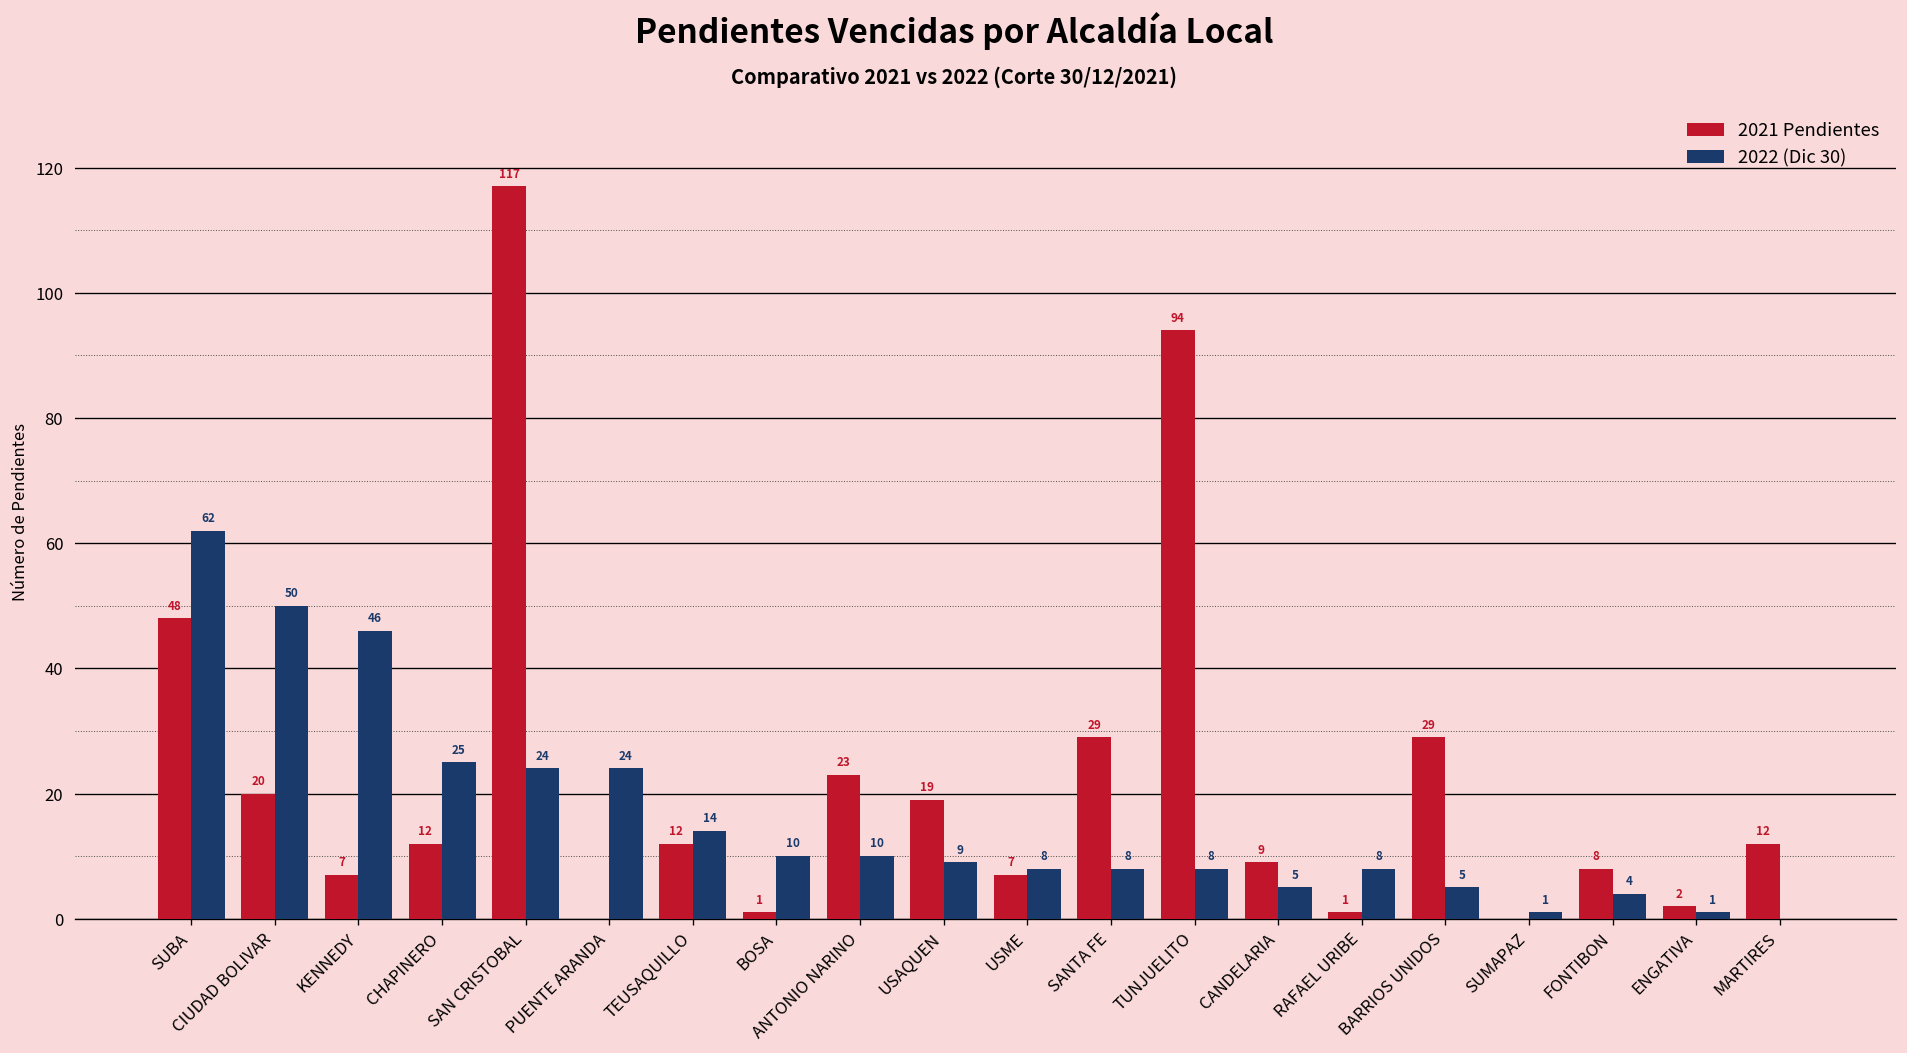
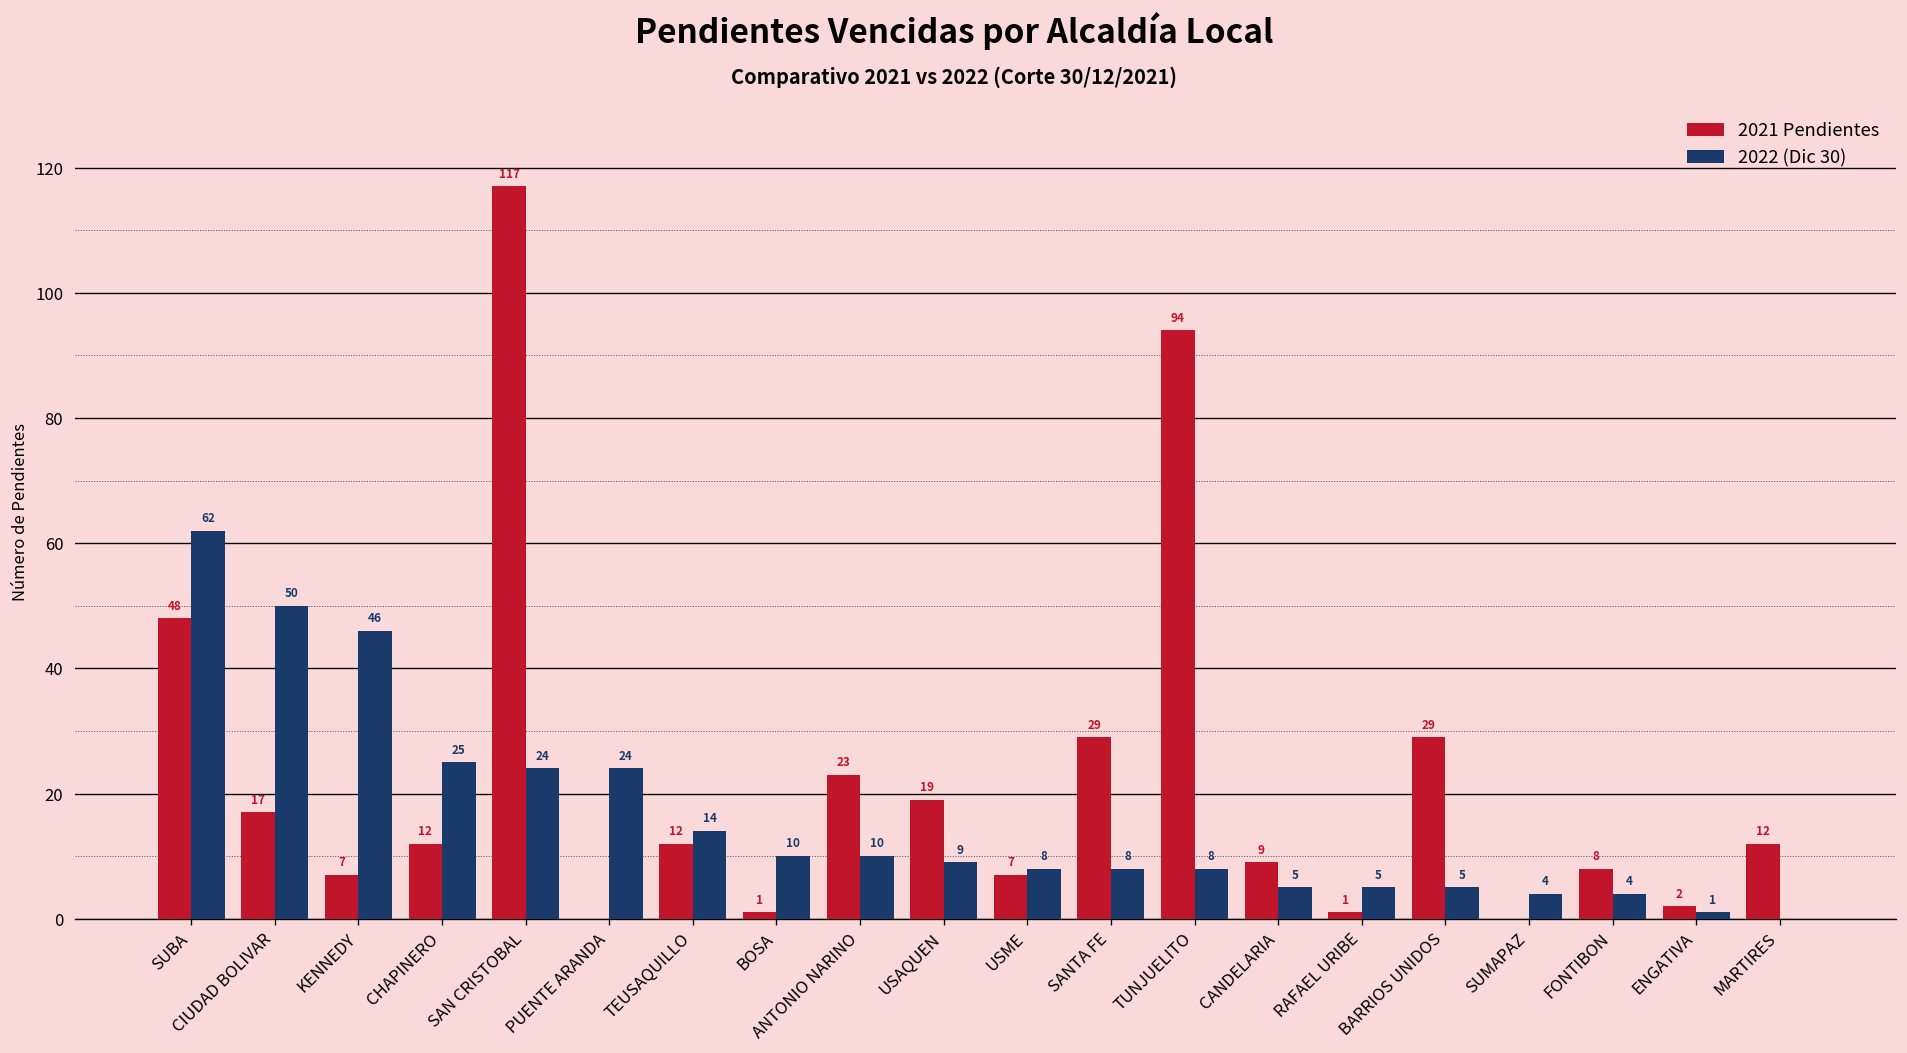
2021 Pendientes, CIUDAD BOLIVAR: 20 -> 17
2022 (Dic 30), RAFAEL URIBE: 8 -> 5
2022 (Dic 30), SUMAPAZ: 1 -> 4
